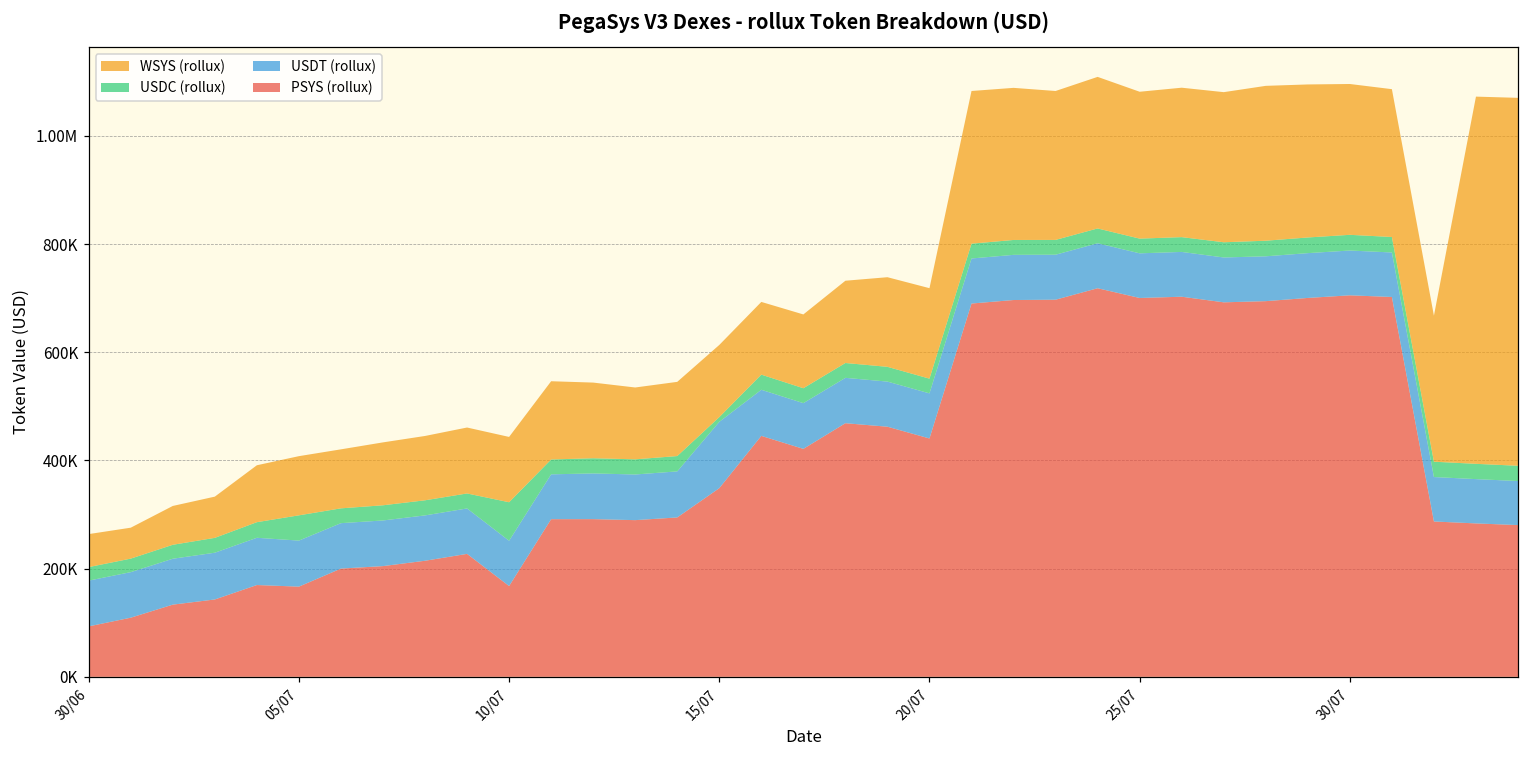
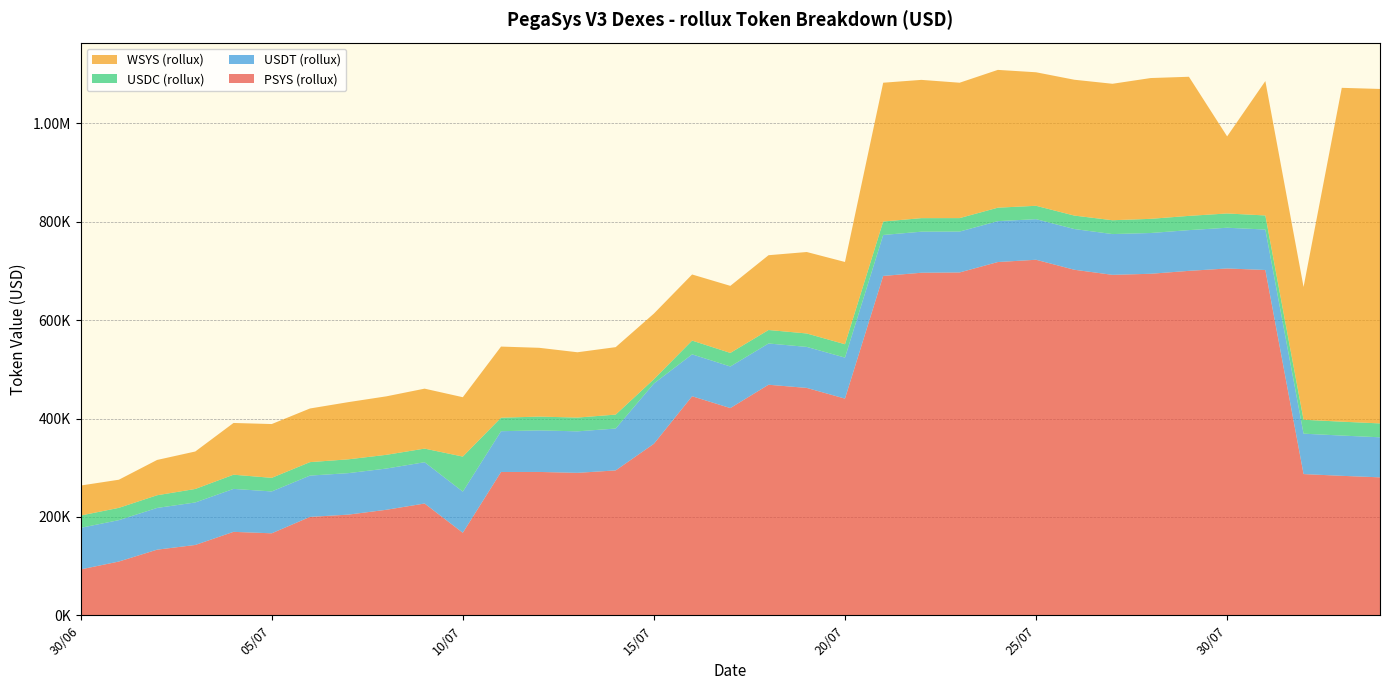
USDC (rollux), 05/07: 50000 -> 30000
PSYS (rollux), 25/07: 700000 -> 720000
WSYS (rollux), 30/07: 280000 -> 160000
